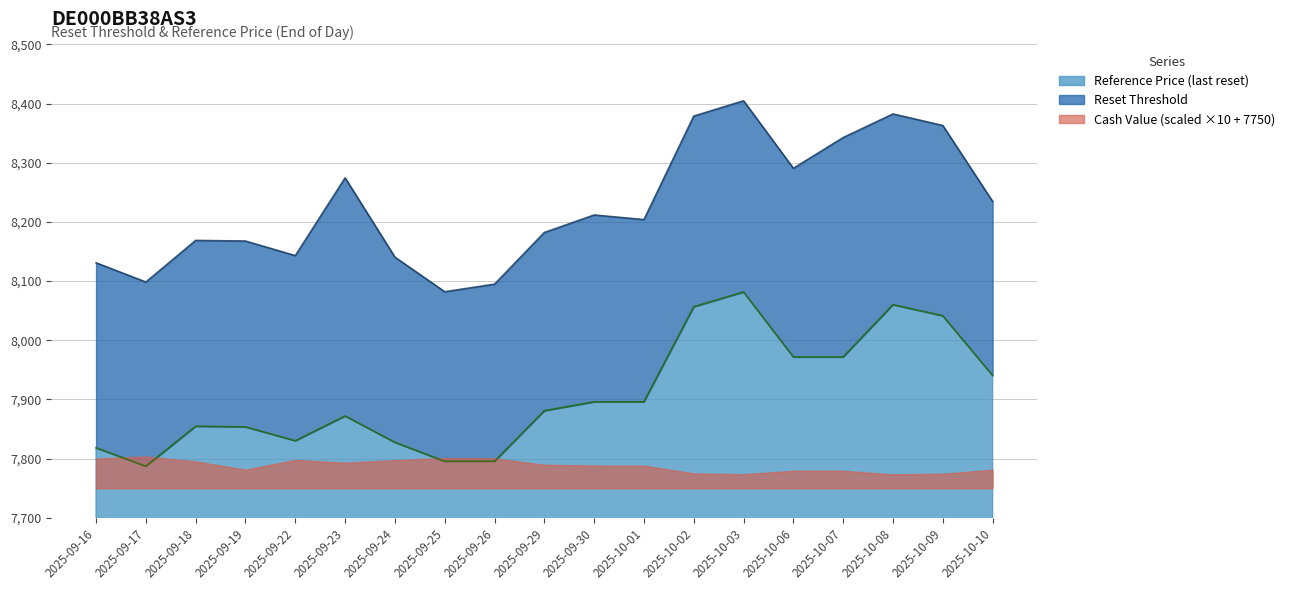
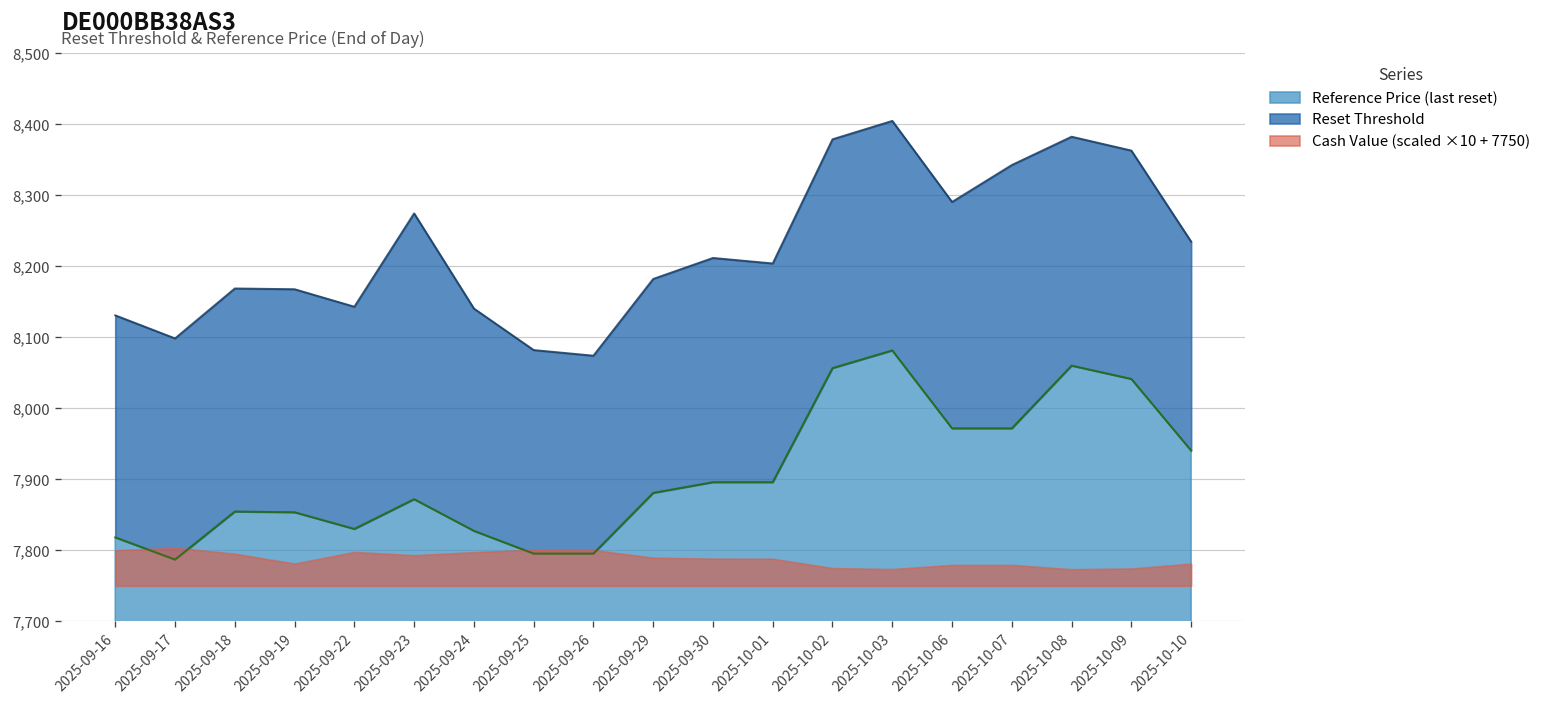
Reset Threshold, 2025-09-26: 8,090 -> 8,070
